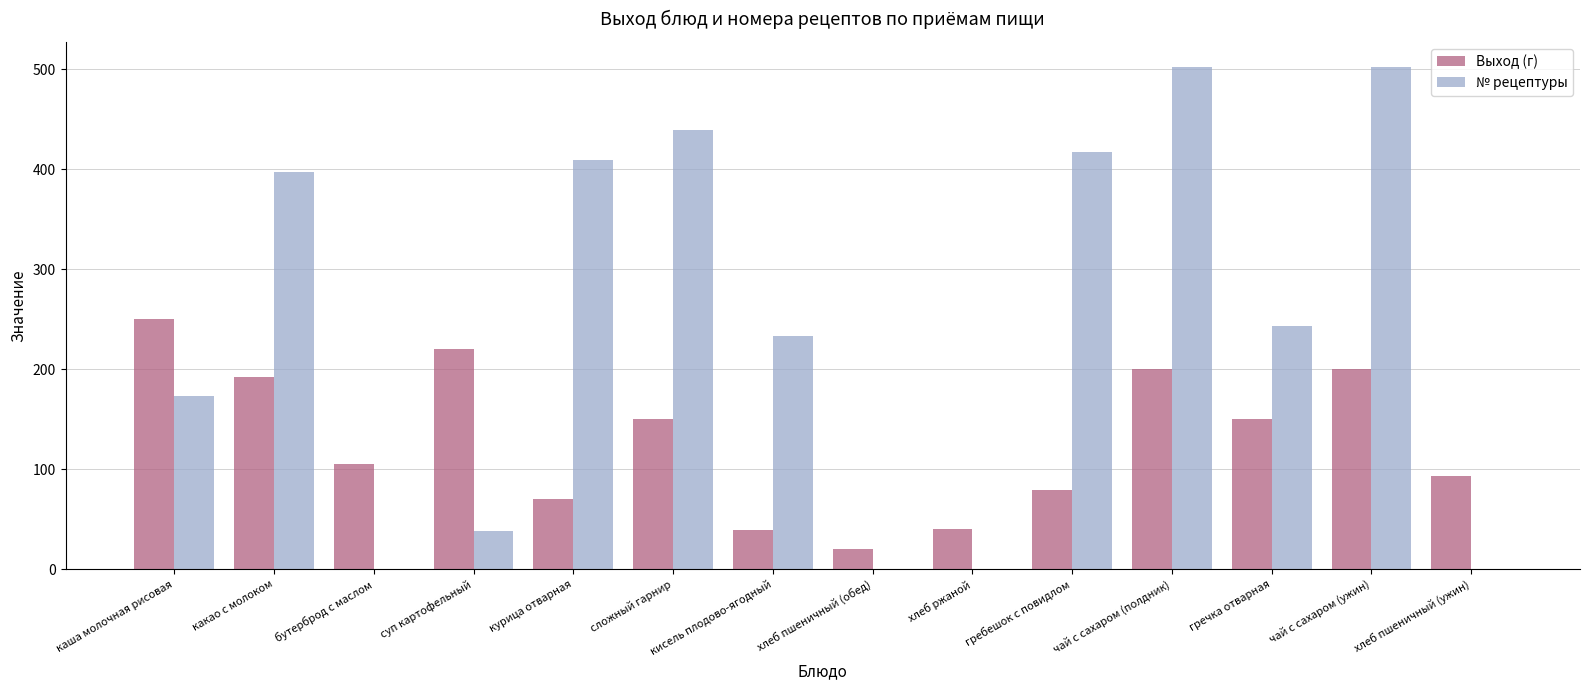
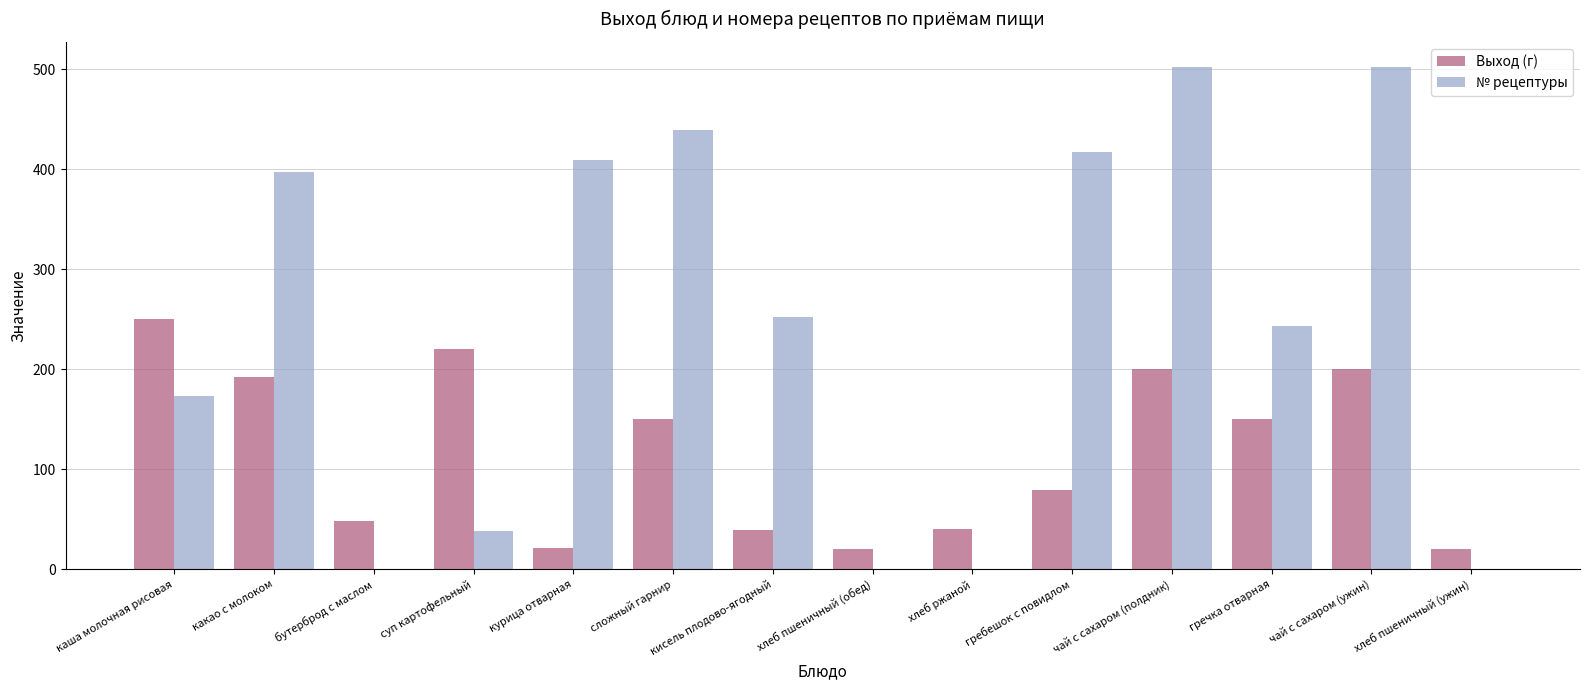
Выход (г), бутерброд с маслом: 105 -> 48
Выход (г), курица отварная: 70 -> 21
№ рецептуры, кисель плодово-ягодный: 233 -> 252
Выход (г), хлеб пшеничный (ужин): 93 -> 20
